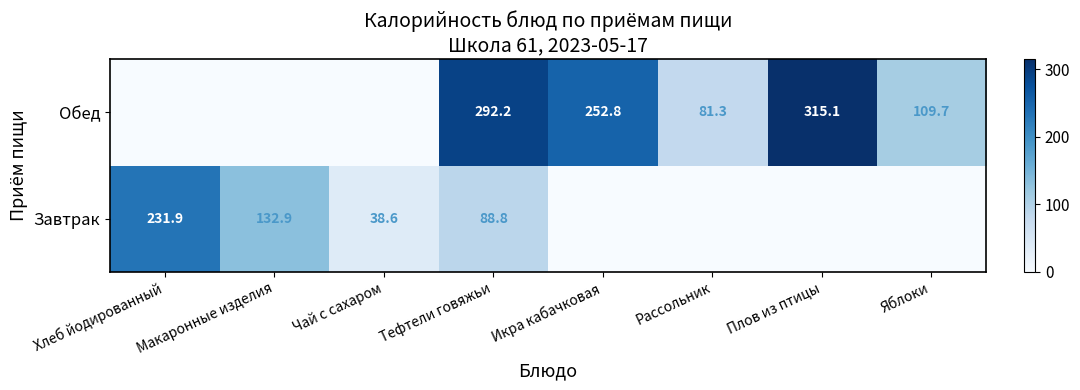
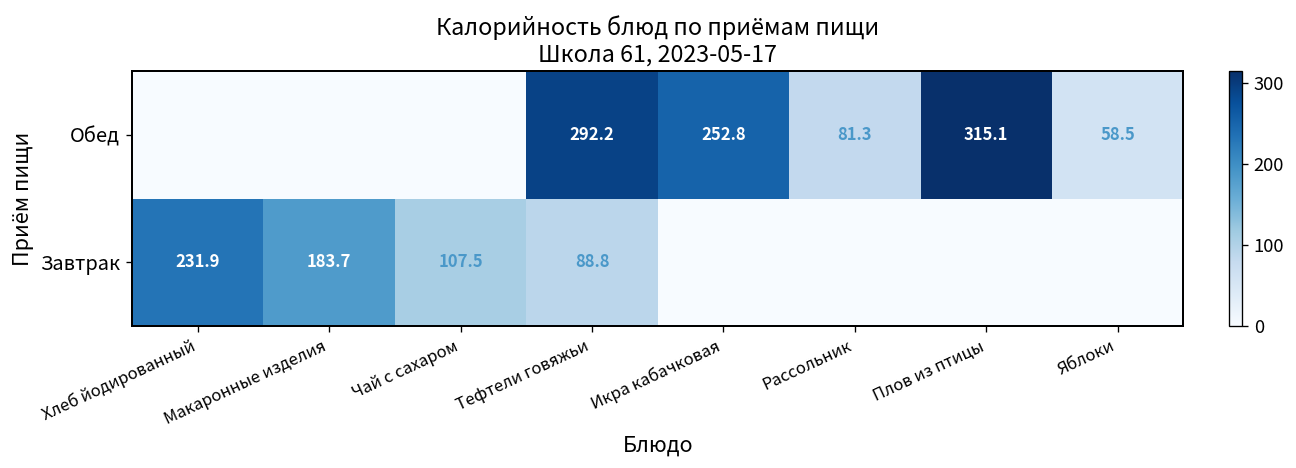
Обед, Яблоки: 109.7 -> 58.5
Завтрак, Макаронные изделия: 132.9 -> 183.7
Завтрак, Чай с сахаром: 38.6 -> 107.5
